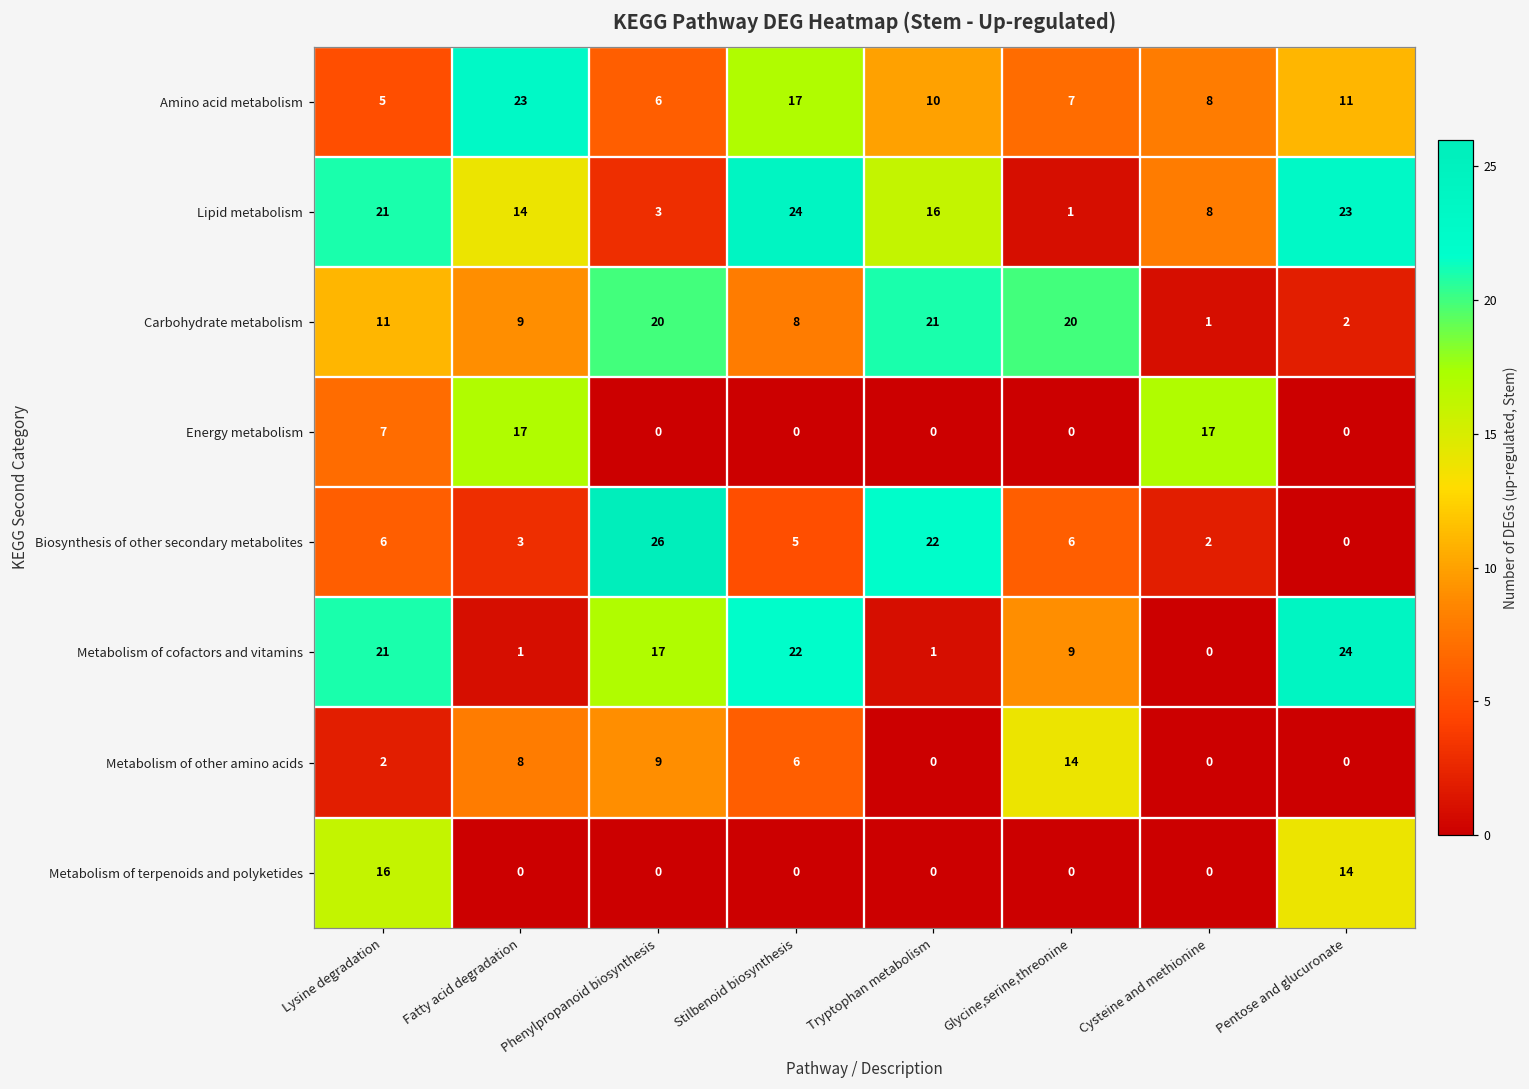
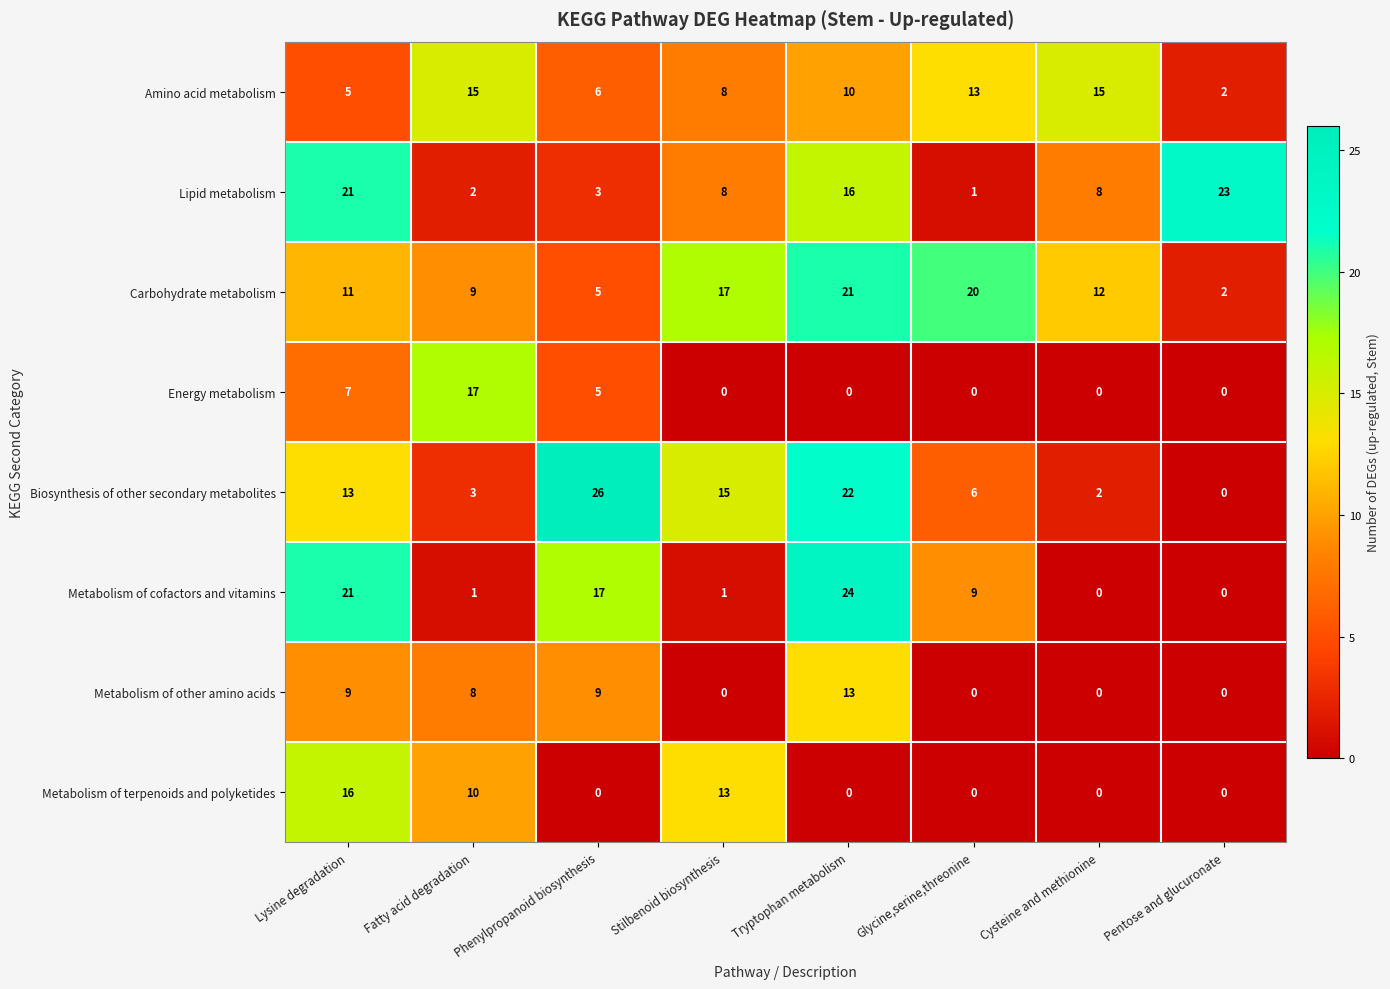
Amino acid metabolism, Fatty acid degradation: 23 -> 15
Amino acid metabolism, Stilbenoid biosynthesis: 17 -> 8
Amino acid metabolism, Glycine,serine,threonine: 7 -> 13
Amino acid metabolism, Cysteine and methionine: 8 -> 15
Amino acid metabolism, Pentose and glucuronate: 11 -> 2
Lipid metabolism, Fatty acid degradation: 14 -> 2
Lipid metabolism, Stilbenoid biosynthesis: 24 -> 8
Carbohydrate metabolism, Phenylpropanoid biosynthesis: 20 -> 5
Carbohydrate metabolism, Stilbenoid biosynthesis: 8 -> 17
Carbohydrate metabolism, Cysteine and methionine: 1 -> 12
Energy metabolism, Phenylpropanoid biosynthesis: 0 -> 5
Energy metabolism, Cysteine and methionine: 17 -> 0
Biosynthesis of other secondary metabolites, Lysine degradation: 6 -> 13
Biosynthesis of other secondary metabolites, Stilbenoid biosynthesis: 5 -> 15
Metabolism of cofactors and vitamins, Stilbenoid biosynthesis: 22 -> 1
Metabolism of cofactors and vitamins, Tryptophan metabolism: 1 -> 24
Metabolism of cofactors and vitamins, Pentose and glucuronate: 24 -> 0
Metabolism of other amino acids, Lysine degradation: 2 -> 9
Metabolism of other amino acids, Stilbenoid biosynthesis: 6 -> 0
Metabolism of other amino acids, Tryptophan metabolism: 0 -> 13
Metabolism of other amino acids, Glycine,serine,threonine: 14 -> 0
Metabolism of terpenoids and polyketides, Fatty acid degradation: 0 -> 10
Metabolism of terpenoids and polyketides, Stilbenoid biosynthesis: 0 -> 13
Metabolism of terpenoids and polyketides, Pentose and glucuronate: 14 -> 0
